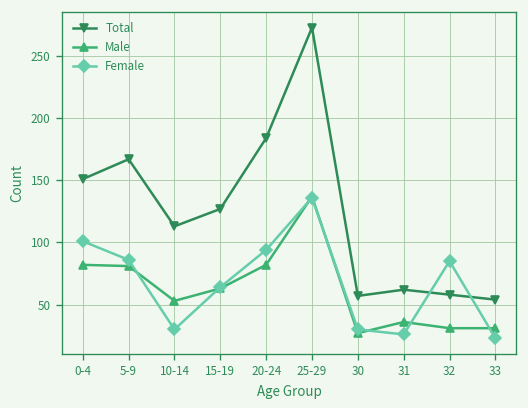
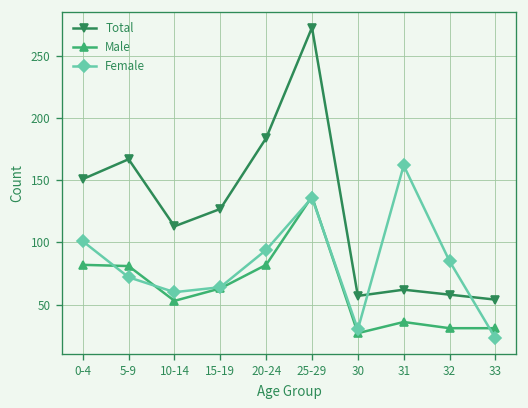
Female, 5-9: 86 -> 72
Female, 10-14: 30 -> 60
Female, 31: 26 -> 162
